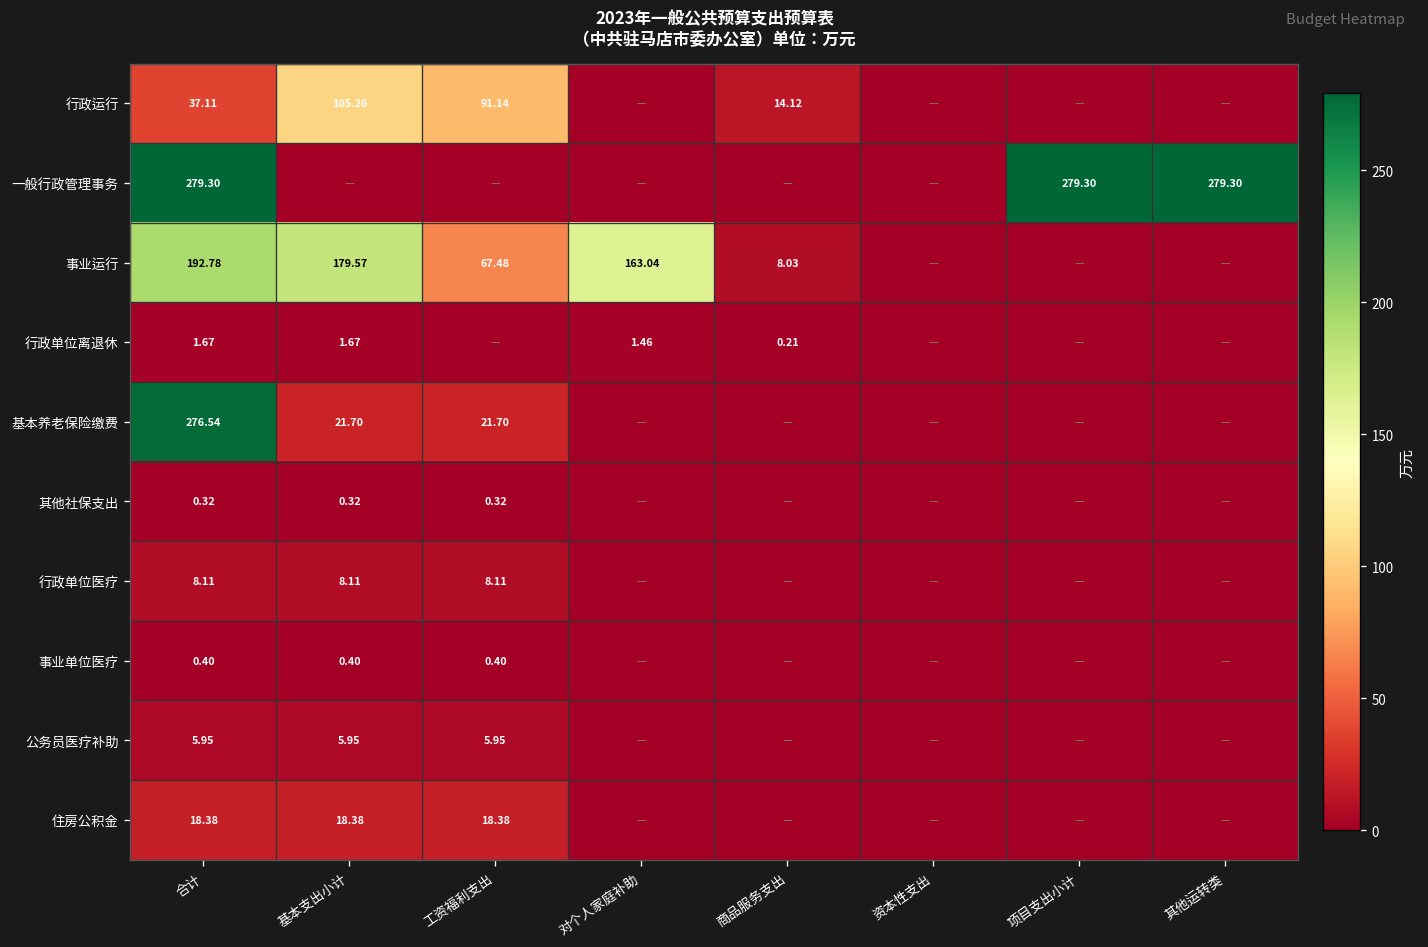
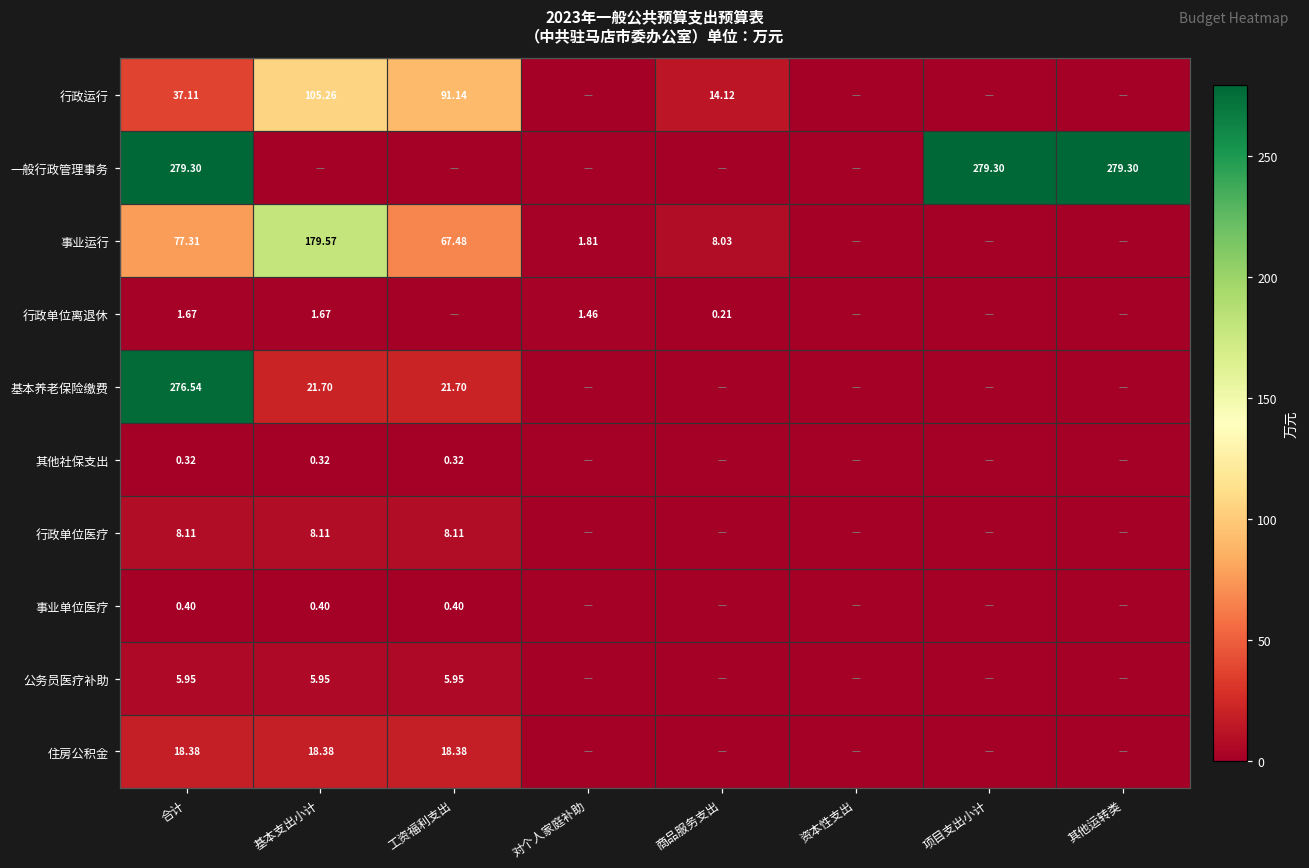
事业运行, 合计: 192.78 -> 77.31
事业运行, 对个人家庭补助: 163.04 -> 1.81
